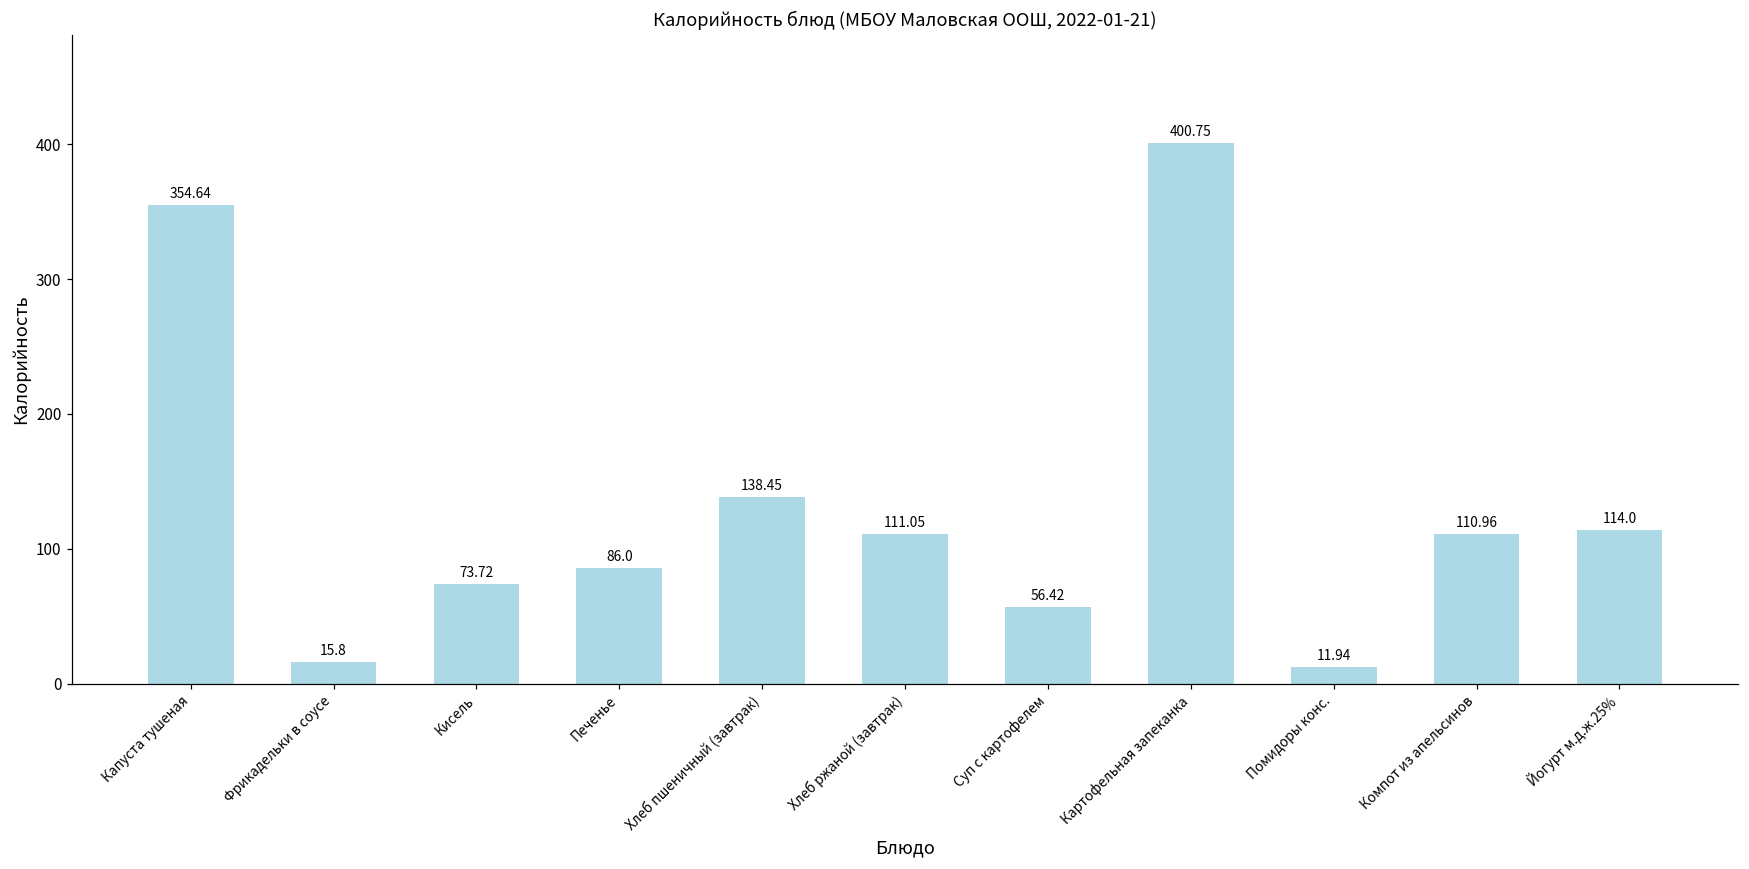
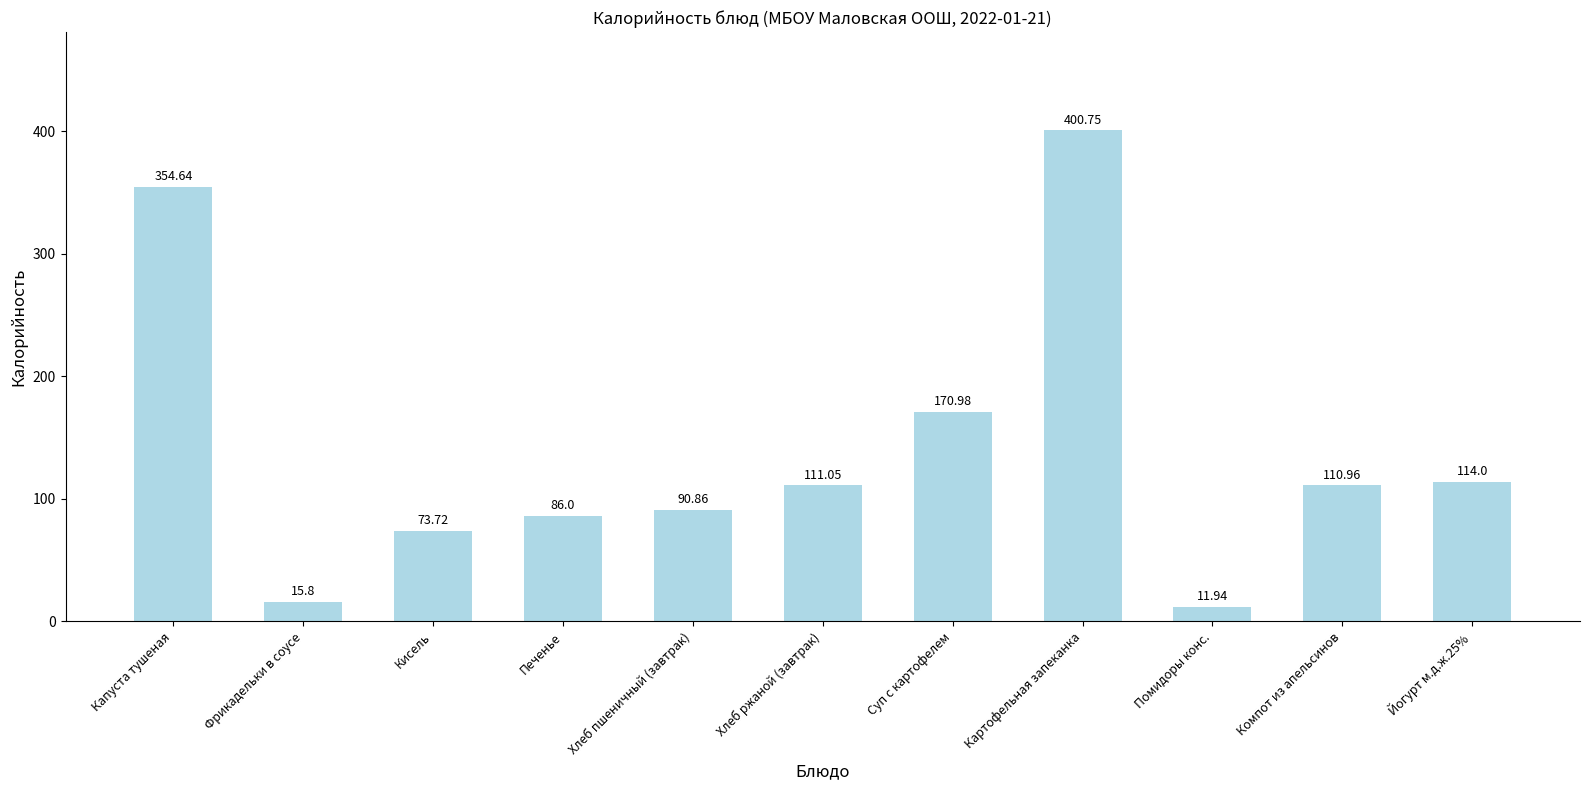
Хлеб пшеничный (завтрак): 138.45 -> 90.86
Суп с картофелем: 56.42 -> 170.98
